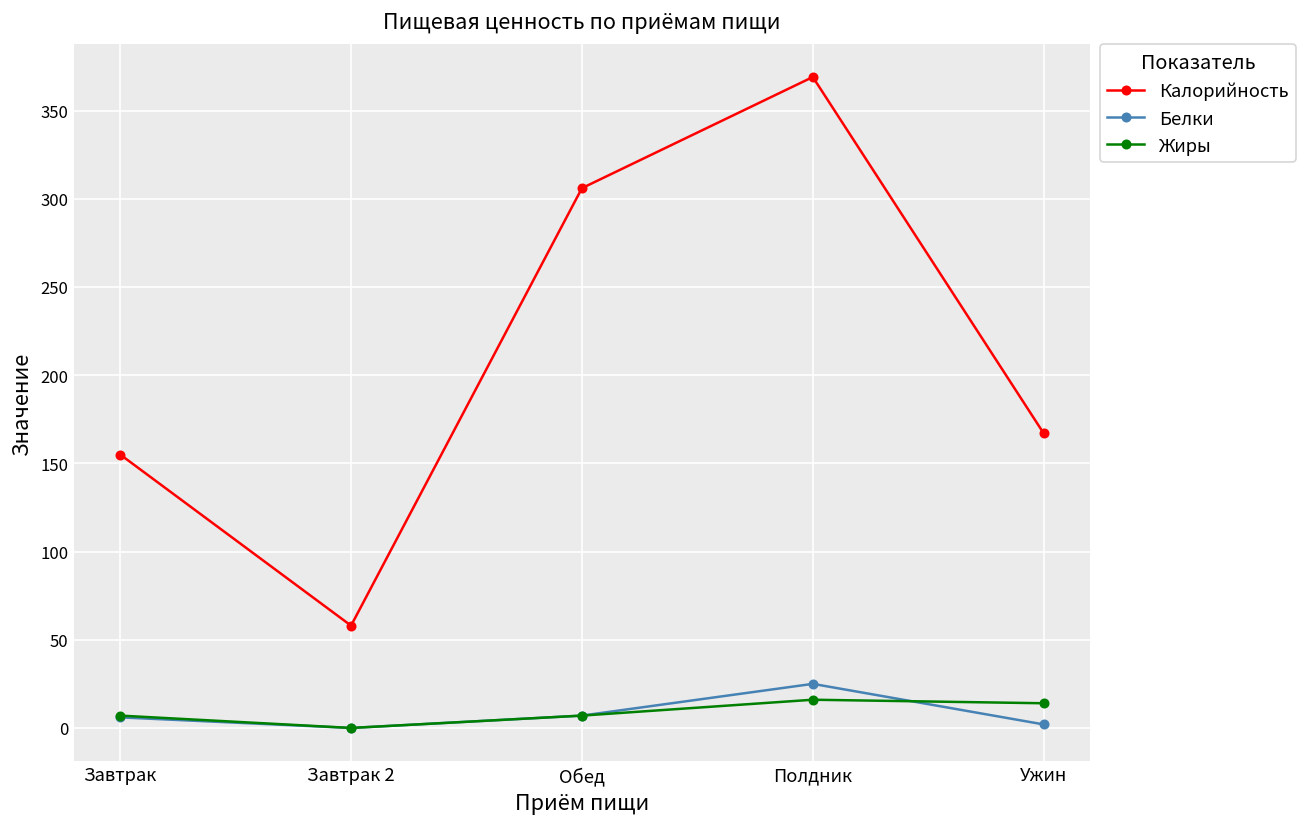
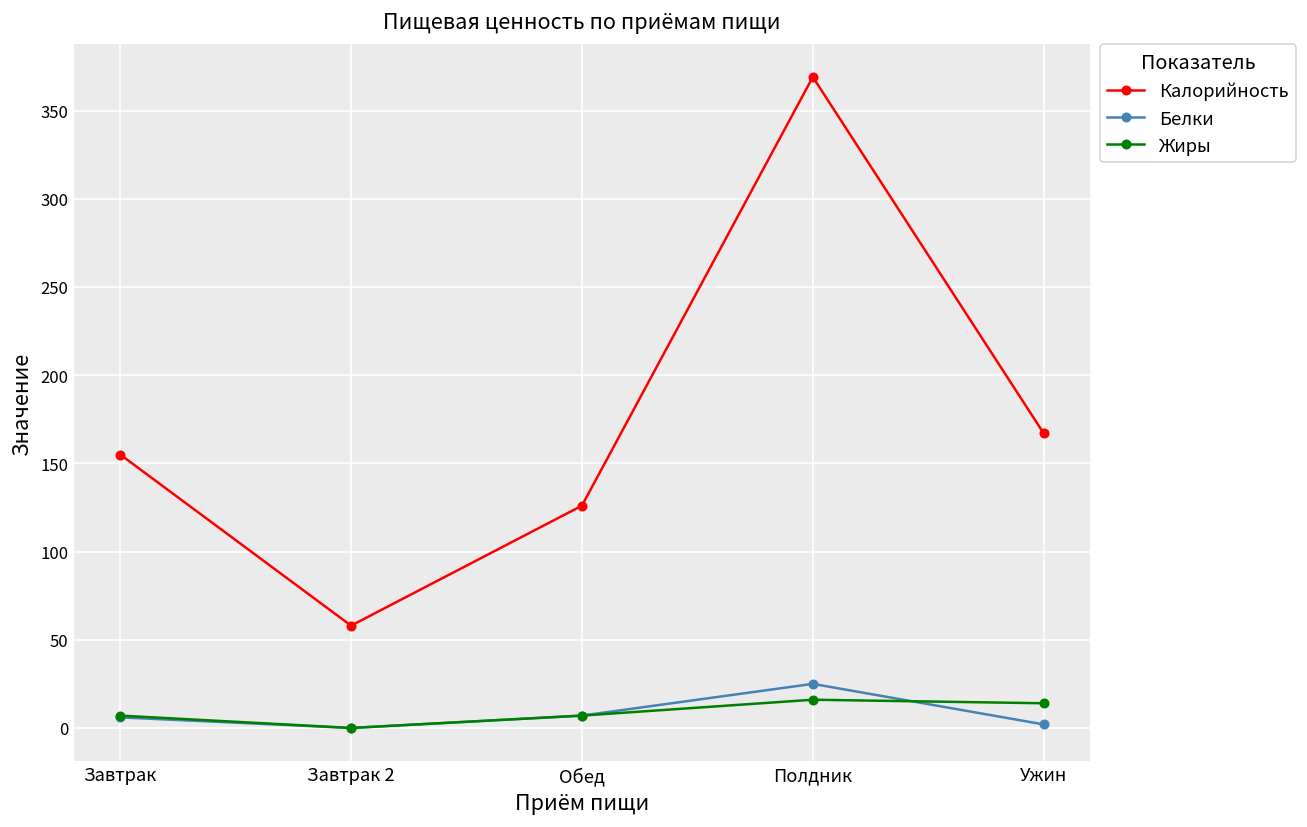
Калорийность, Обед: 306 -> 126
